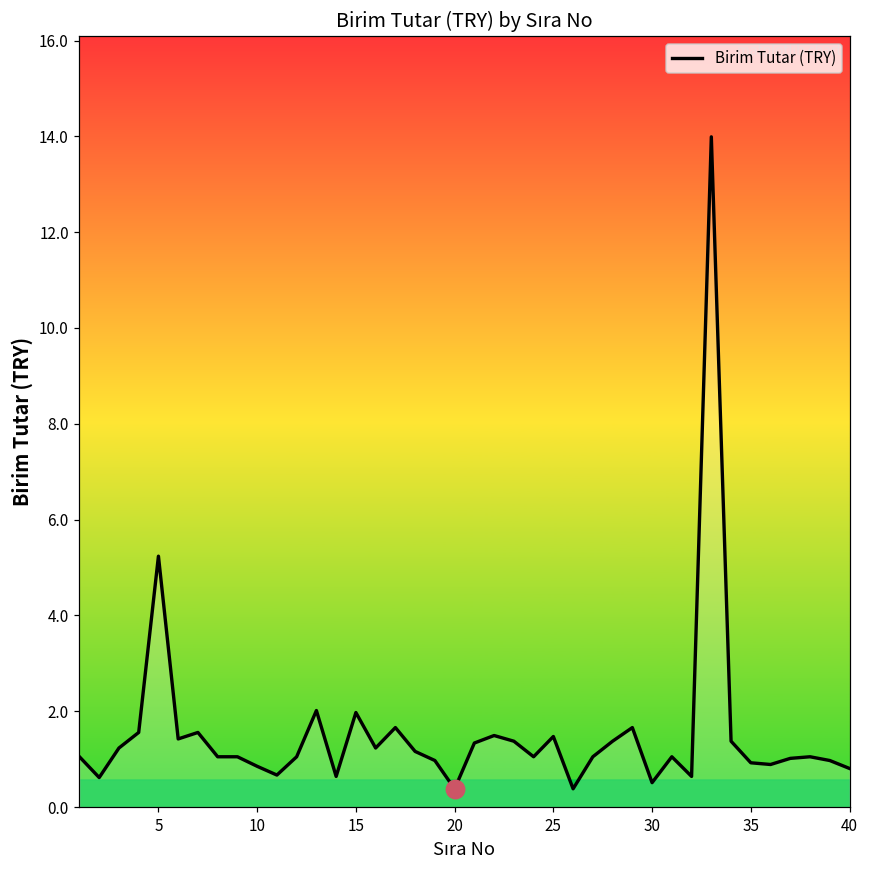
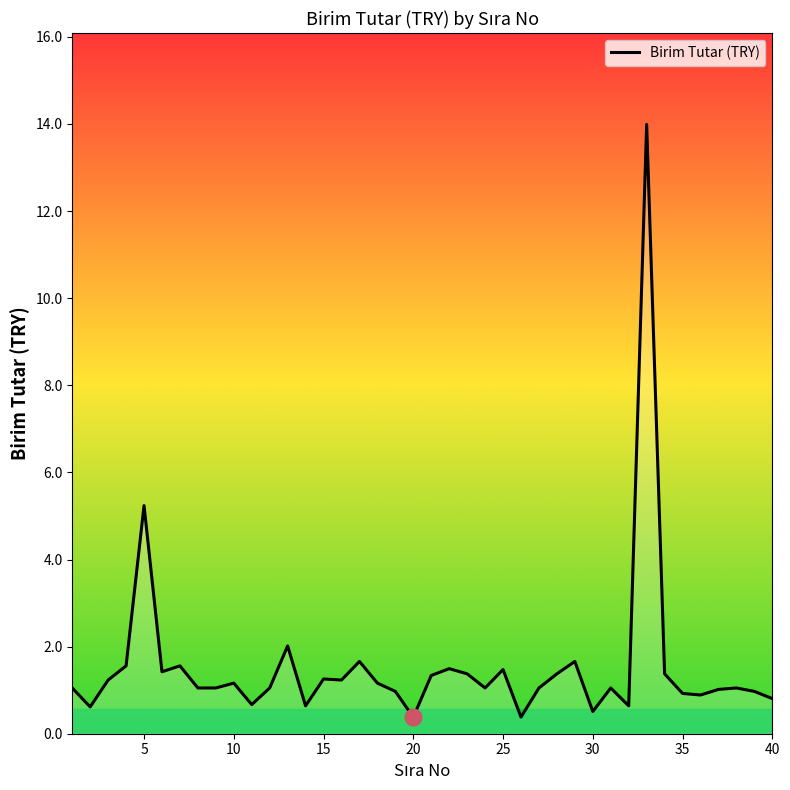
Birim Tutar (TRY), 10: 0.9 -> 1.2
Birim Tutar (TRY), 15: 2.0 -> 1.3
